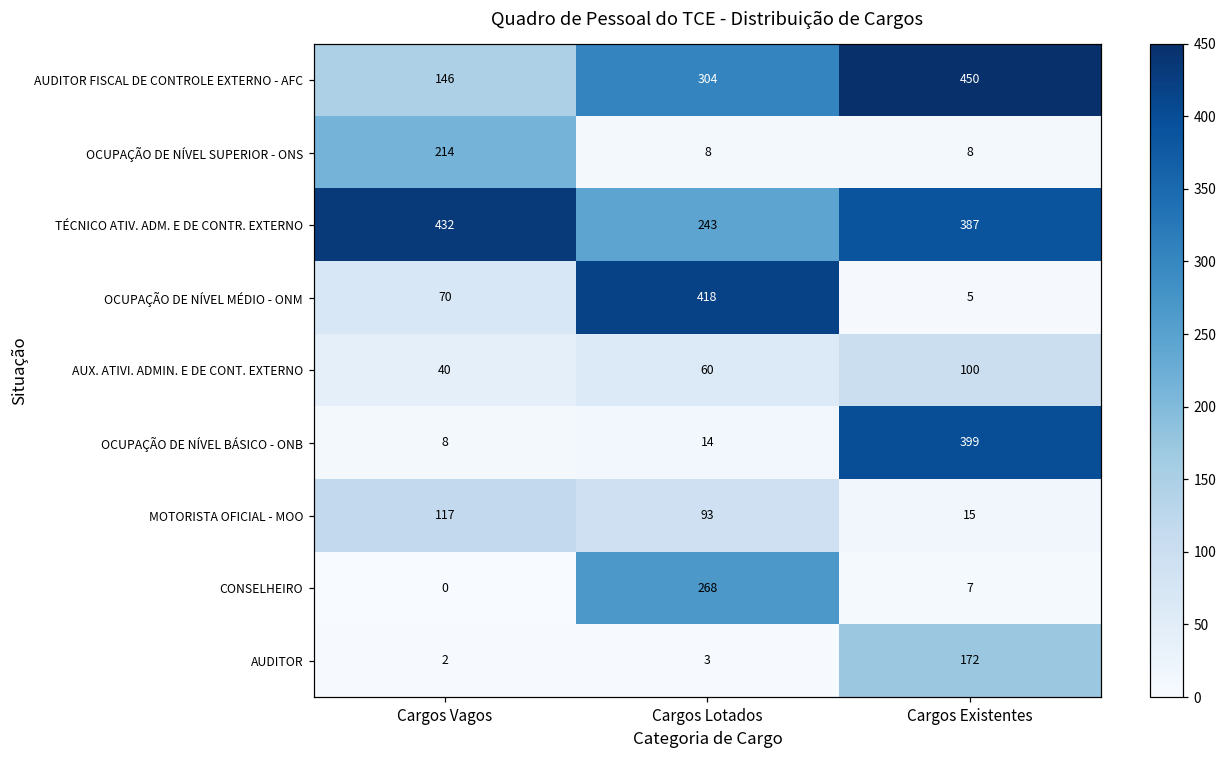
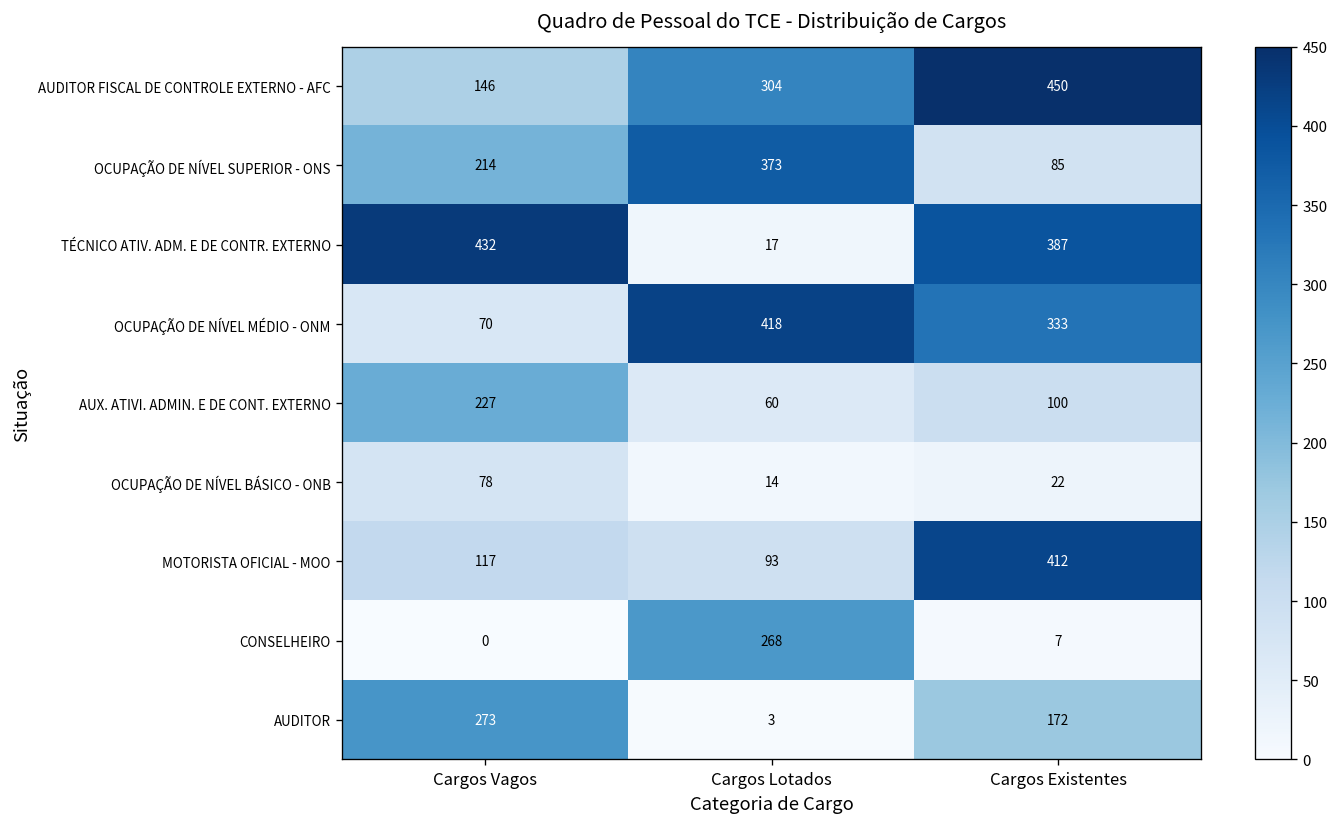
OCUPAÇÃO DE NÍVEL SUPERIOR - ONS, Cargos Lotados: 8 -> 373
OCUPAÇÃO DE NÍVEL SUPERIOR - ONS, Cargos Existentes: 8 -> 85
TÉCNICO ATIV. ADM. E DE CONTR. EXTERNO, Cargos Lotados: 243 -> 17
OCUPAÇÃO DE NÍVEL MÉDIO - ONM, Cargos Existentes: 5 -> 333
AUX. ATIVI. ADMIN. E DE CONT. EXTERNO, Cargos Vagos: 40 -> 227
OCUPAÇÃO DE NÍVEL BÁSICO - ONB, Cargos Vagos: 8 -> 78
OCUPAÇÃO DE NÍVEL BÁSICO - ONB, Cargos Existentes: 399 -> 22
MOTORISTA OFICIAL - MOO, Cargos Existentes: 15 -> 412
AUDITOR, Cargos Vagos: 2 -> 273
